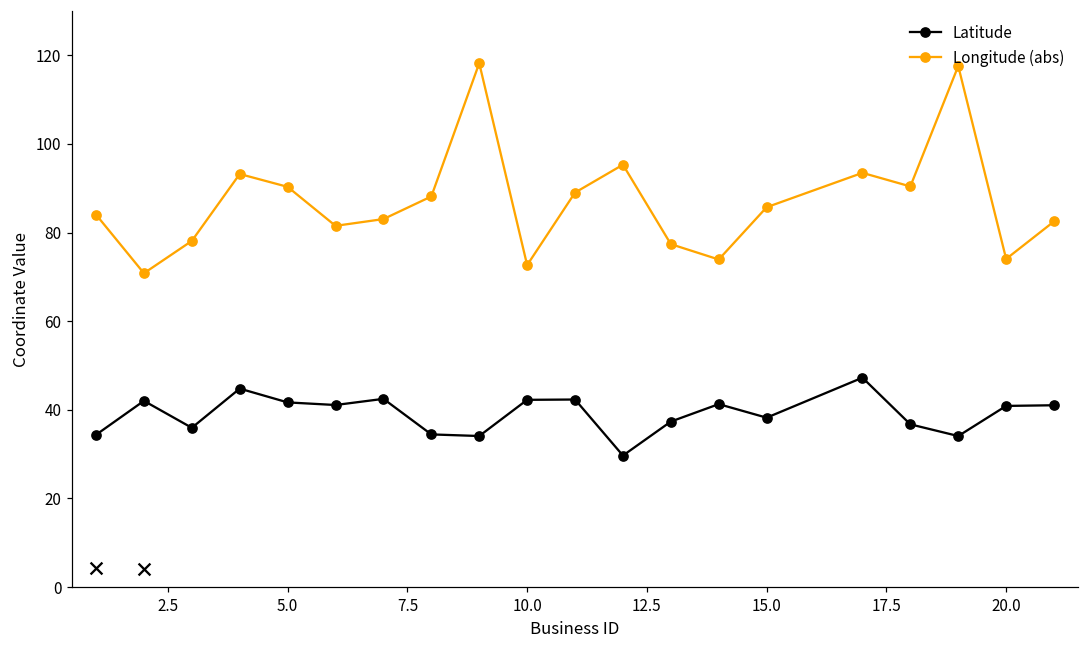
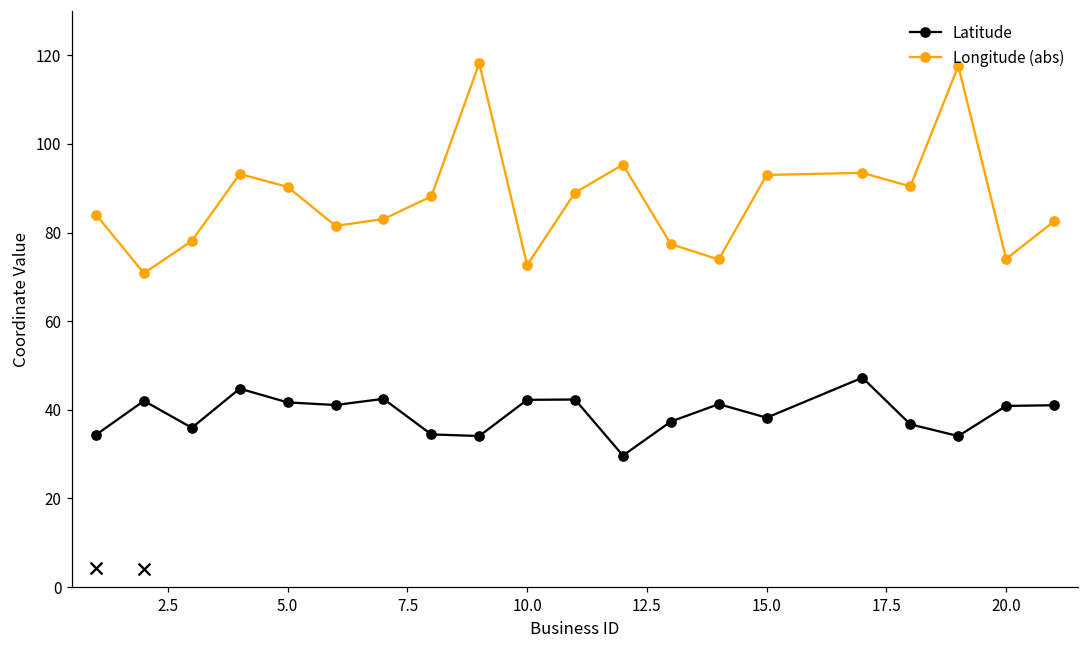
Longitude (abs), 15.0: 86 -> 93
